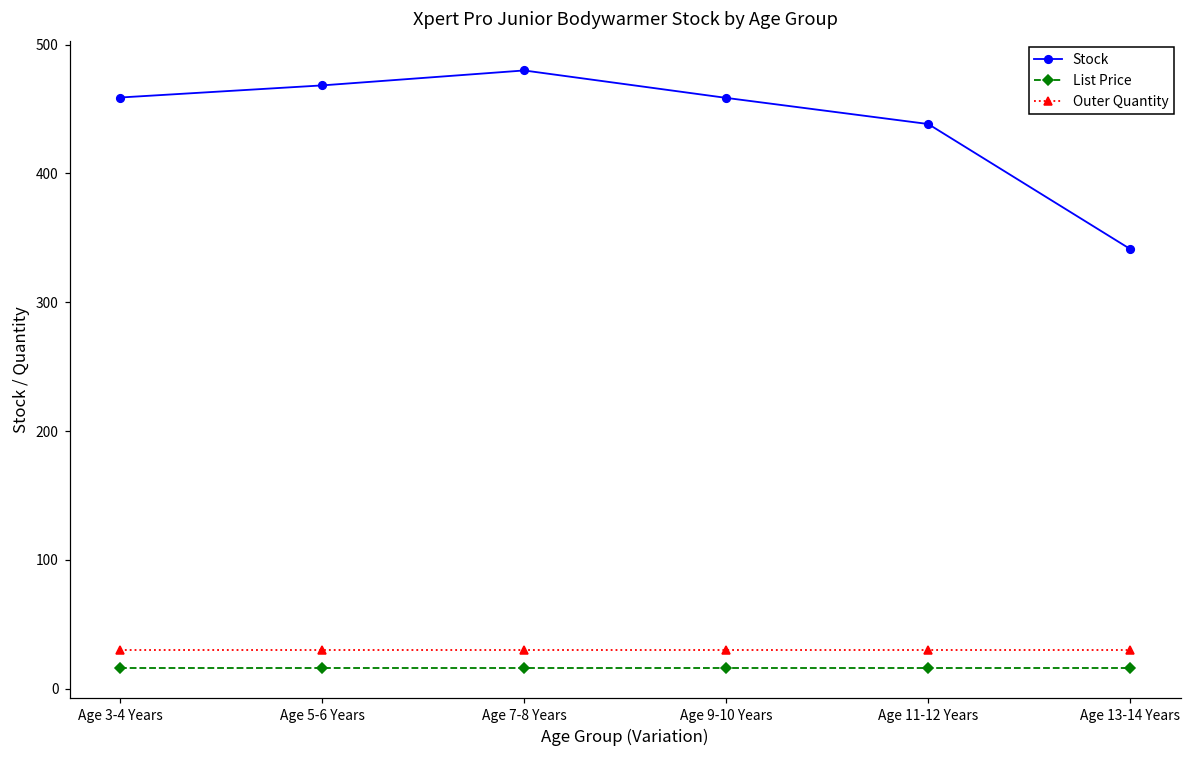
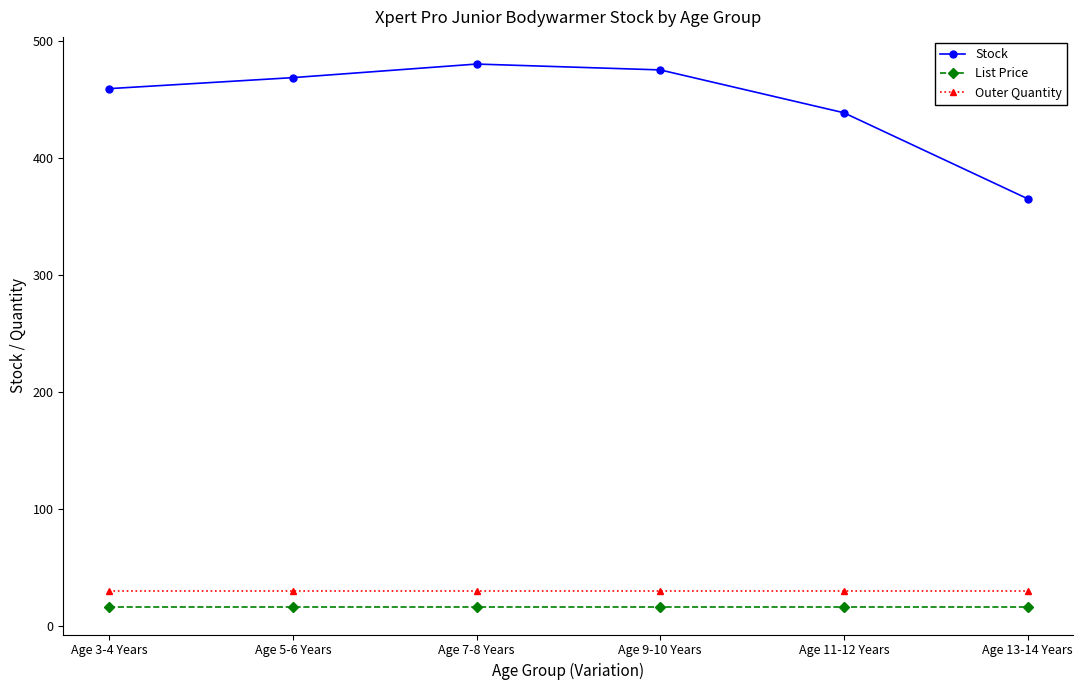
Stock, Age 9-10 Years: 459 -> 475
Stock, Age 13-14 Years: 341 -> 365
